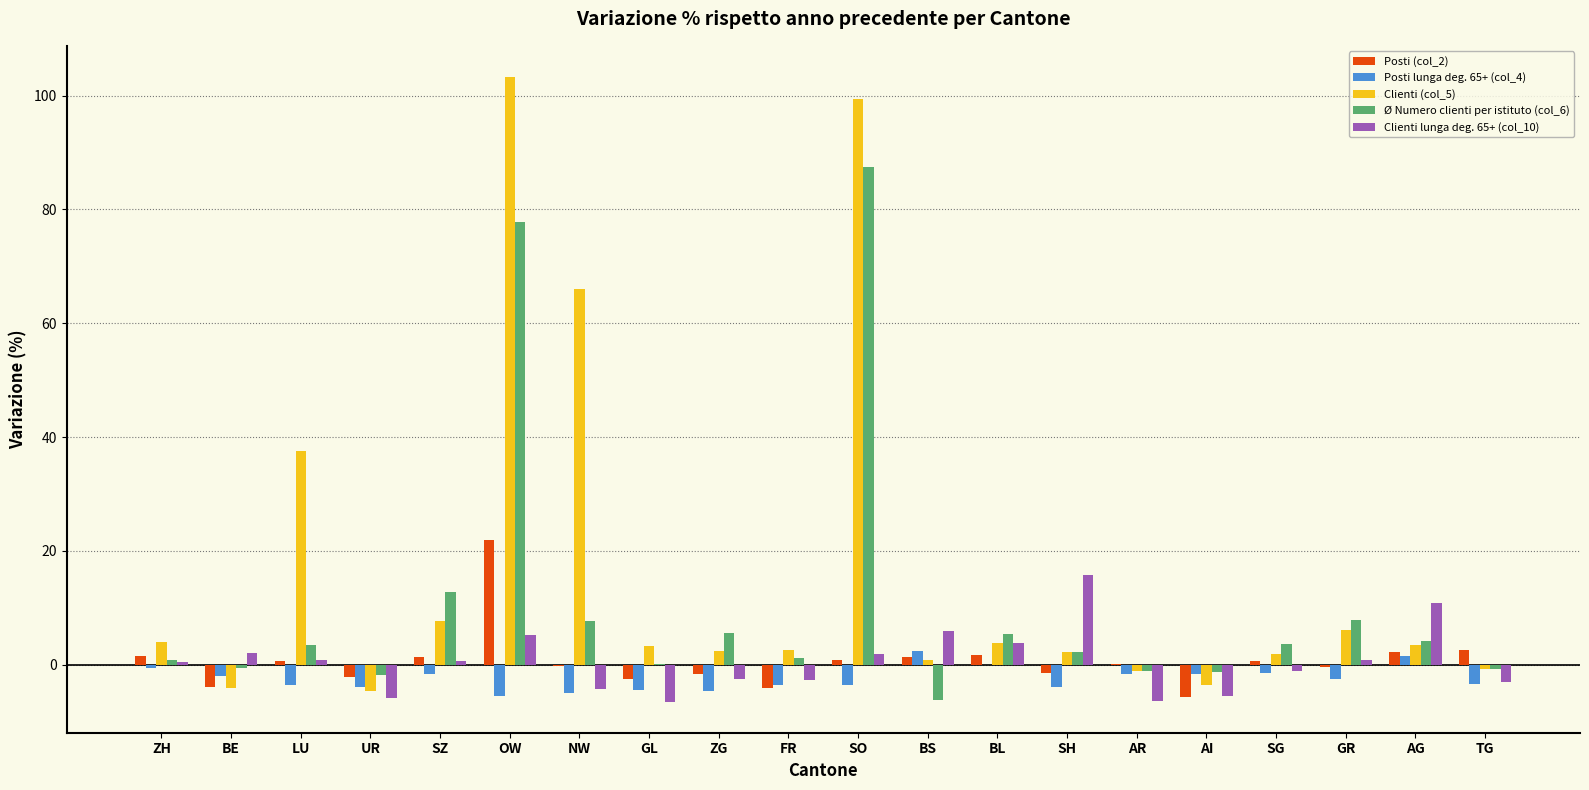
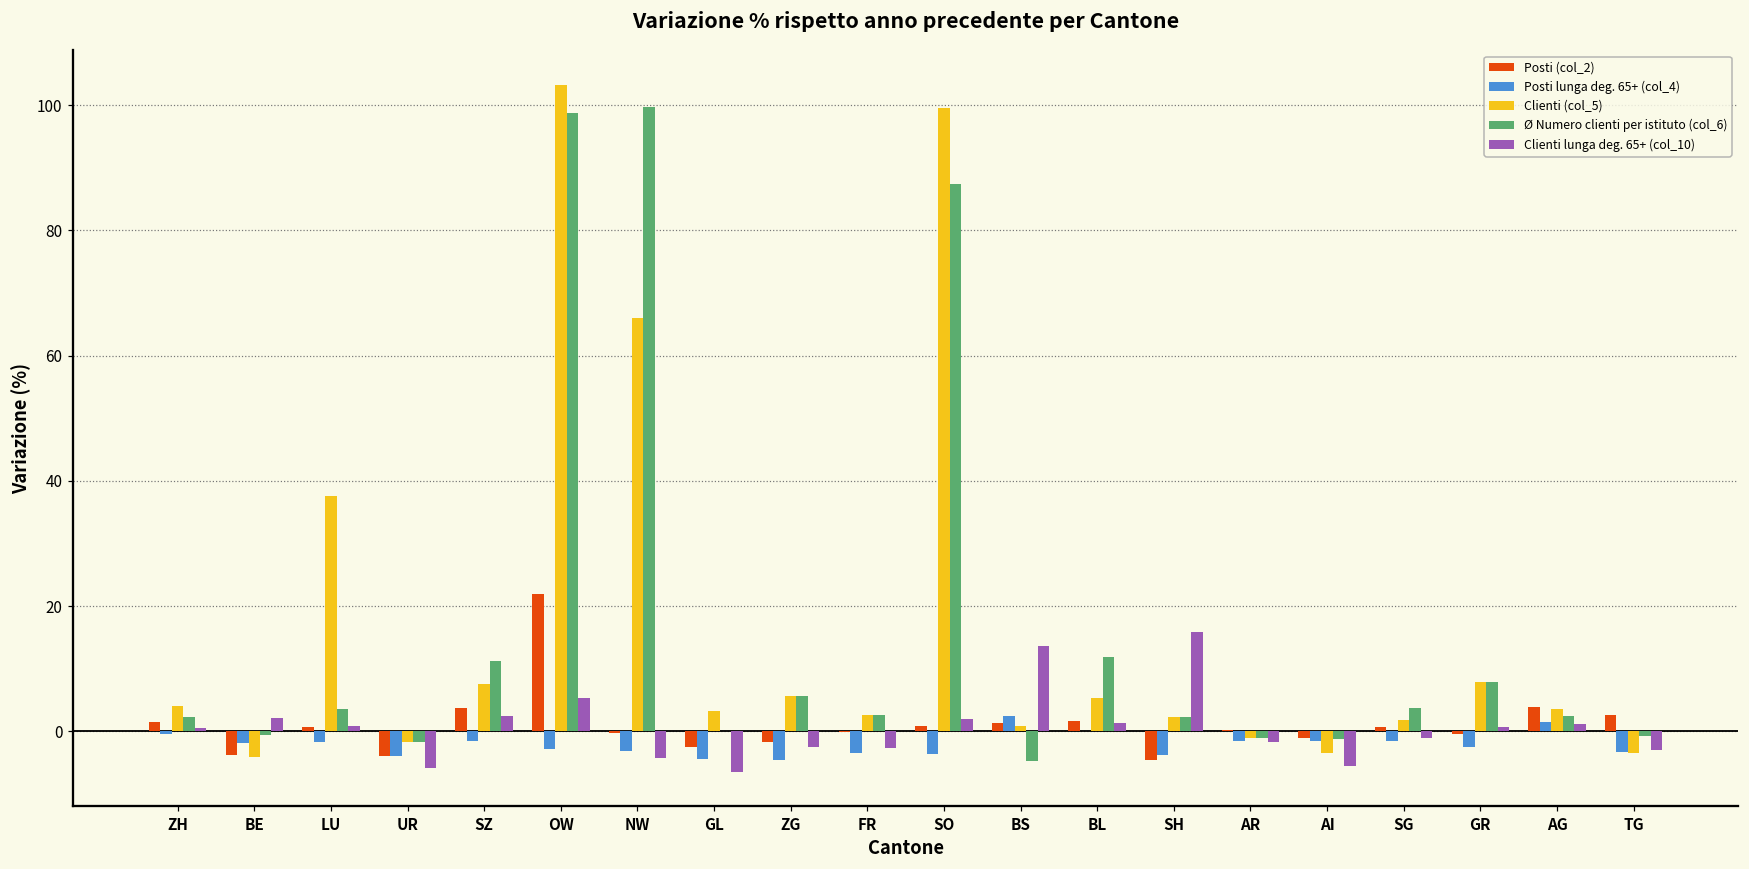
Ø Numero clienti per istituto (col_6), ZH: 1 -> 2
Posti lunga deg. 65+ (col_4), LU: -4 -> -2
Posti (col_2), UR: -2 -> -4
Clienti (col_5), UR: -5 -> -2
Posti (col_2), SZ: 1 -> 4
Ø Numero clienti per istituto (col_6), SZ: 13 -> 11
Clienti lunga deg. 65+ (col_10), SZ: 1 -> 3
Posti lunga deg. 65+ (col_4), OW: -5 -> -3
Ø Numero clienti per istituto (col_6), OW: 78 -> 99
Posti lunga deg. 65+ (col_4), NW: -5 -> -3
Ø Numero clienti per istituto (col_6), NW: 8 -> 100
Clienti (col_5), ZG: 2 -> 6
Posti (col_2), FR: -4 -> 0
Ø Numero clienti per istituto (col_6), FR: 1 -> 3
Ø Numero clienti per istituto (col_6), BS: -6 -> -5
Clienti lunga deg. 65+ (col_10), BS: 6 -> 14
Clienti (col_5), BL: 4 -> 5
Ø Numero clienti per istituto (col_6), BL: 5 -> 12
Clienti lunga deg. 65+ (col_10), BL: 4 -> 1
Posti (col_2), SH: -1 -> -5
Clienti lunga deg. 65+ (col_10), AR: -6 -> -2
Posti (col_2), AI: -6 -> -1
Clienti (col_5), GR: 6 -> 8
Posti (col_2), AG: 2 -> 4
Ø Numero clienti per istituto (col_6), AG: 4 -> 2
Clienti lunga deg. 65+ (col_10), AG: 11 -> 1
Clienti (col_5), TG: -1 -> -4
